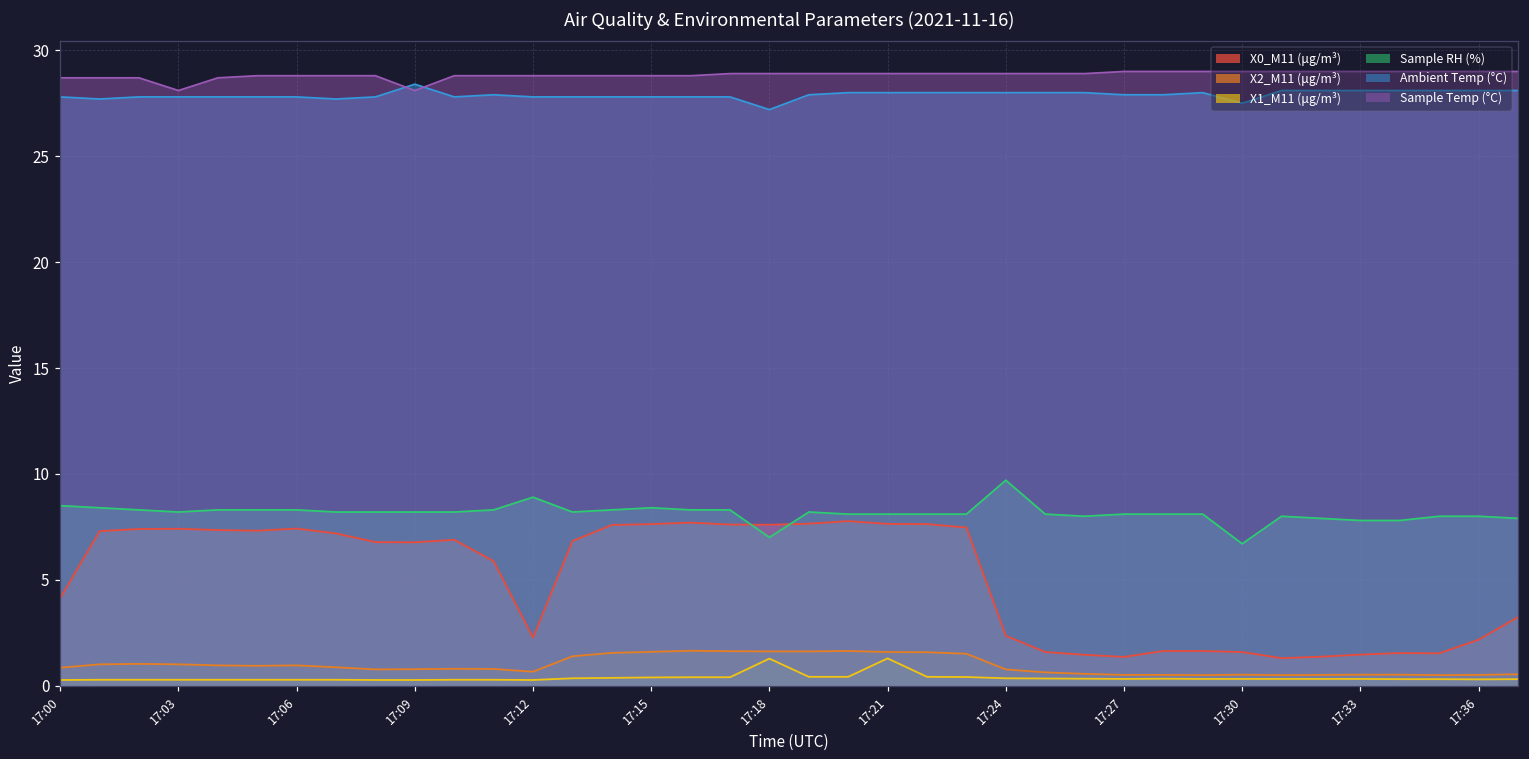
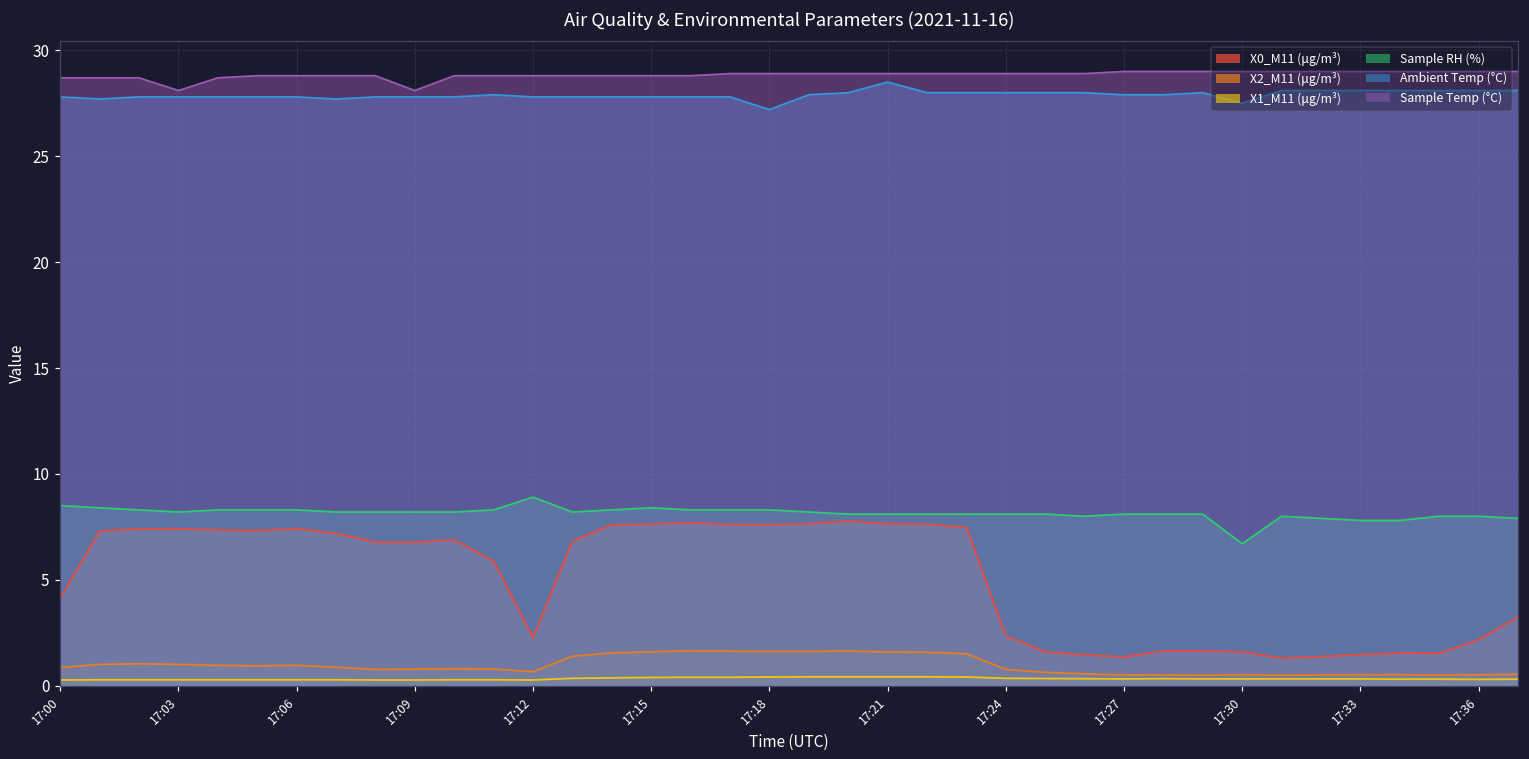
Ambient Temp (°C), 17:09: 28.4 -> 27.8
X1_M11 (μg/m³), 17:18: 1.3 -> 0.4
Sample RH (%), 17:18: 7.0 -> 8.3
X1_M11 (μg/m³), 17:21: 1.3 -> 0.4
Ambient Temp (°C), 17:21: 28.0 -> 28.5
Sample RH (%), 17:24: 9.7 -> 8.1
